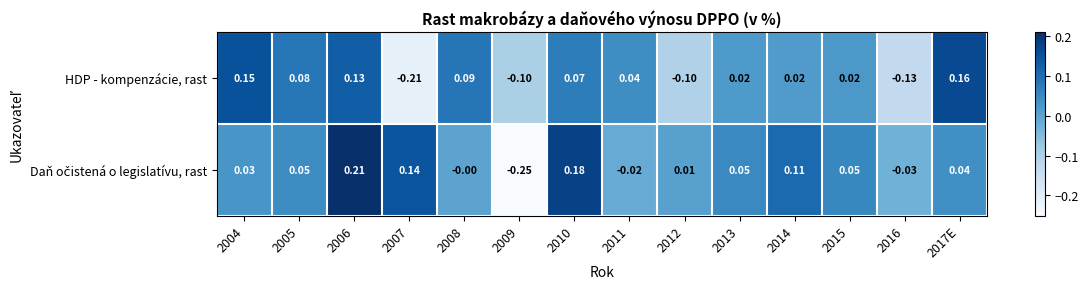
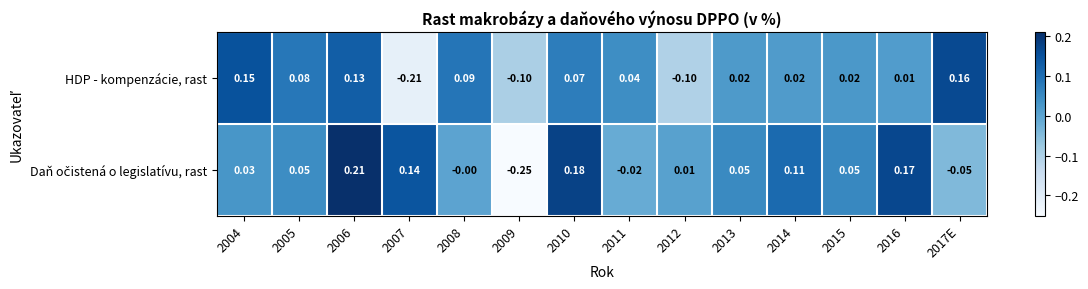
HDP - kompenzácie, rast, 2016: -0.13 -> 0.01
Daň očistená o legislatívu, rast, 2016: -0.03 -> 0.17
Daň očistená o legislatívu, rast, 2017E: 0.04 -> -0.05
